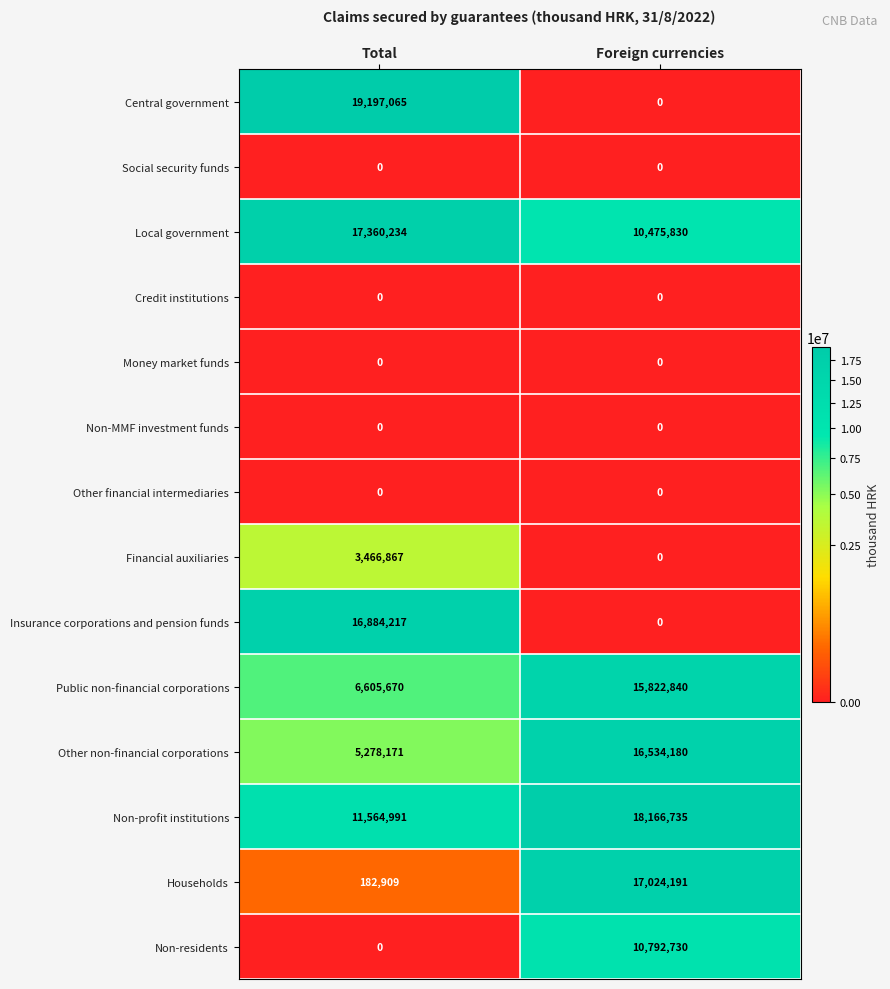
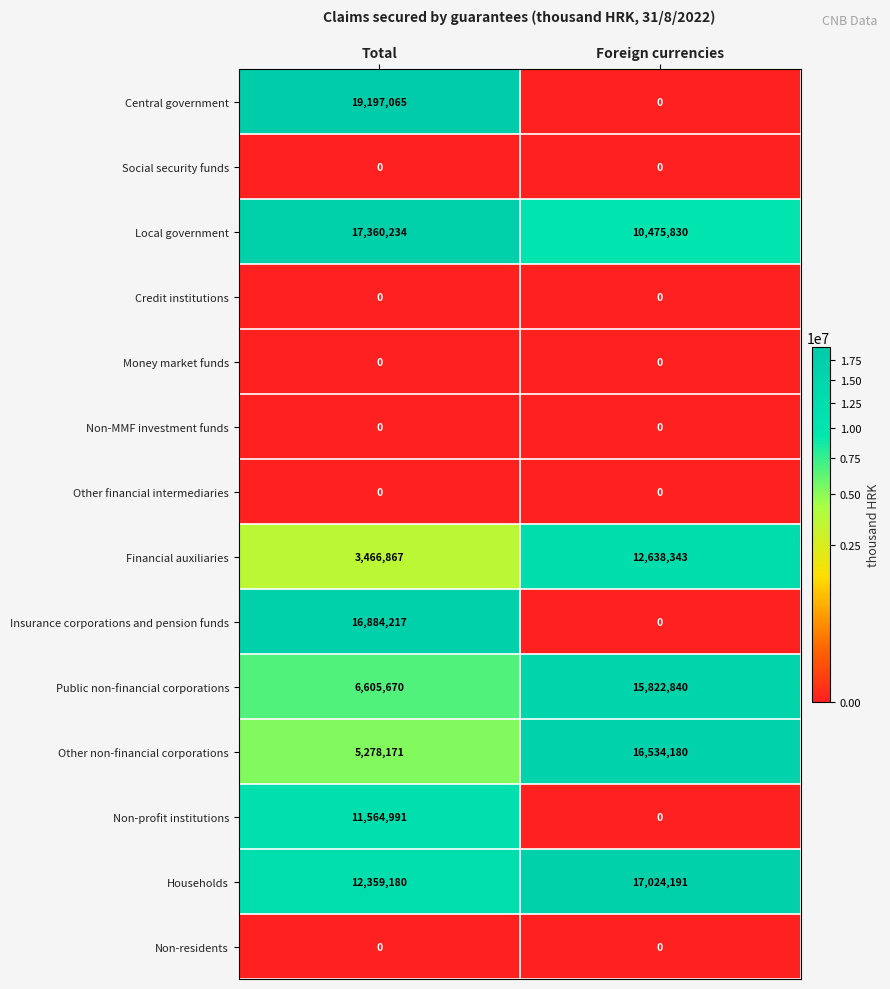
Financial auxiliaries, Foreign currencies: 0 -> 12,638,343
Non-profit institutions, Foreign currencies: 18,166,735 -> 0
Households, Total: 182,909 -> 12,359,180
Non-residents, Foreign currencies: 10,792,730 -> 0
